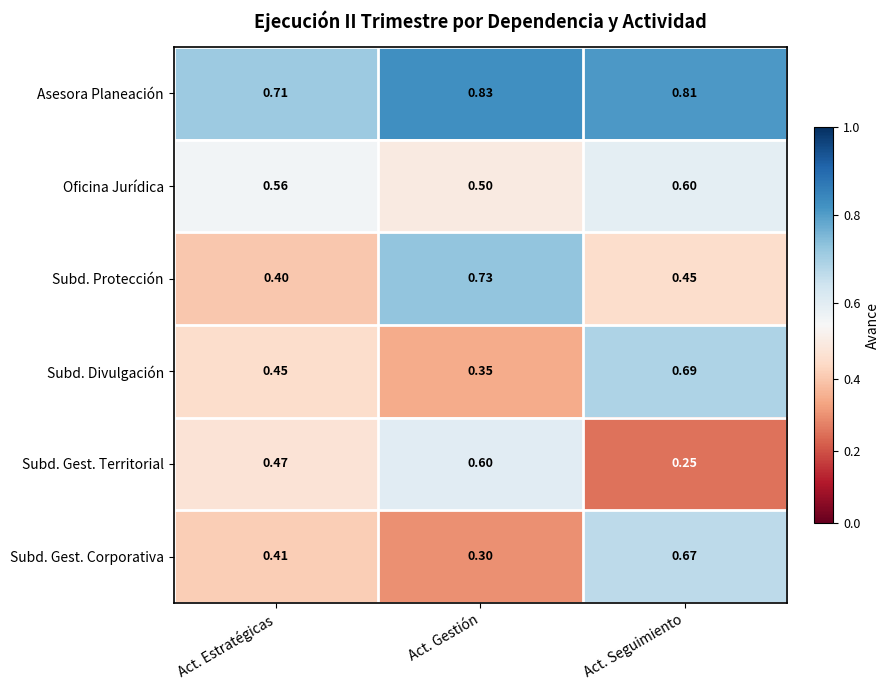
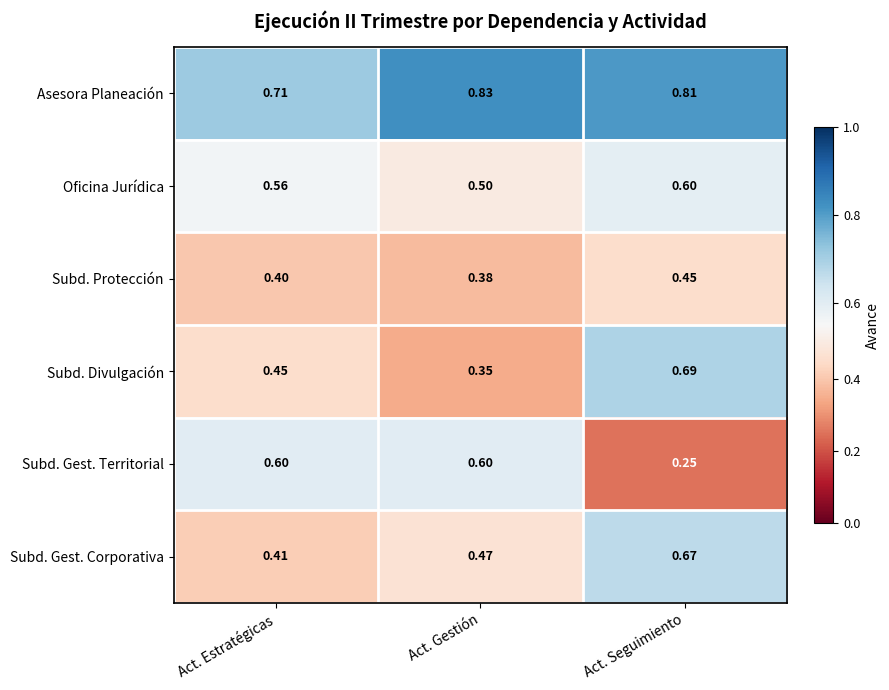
Subd. Protección, Act. Gestión: 0.73 -> 0.38
Subd. Gest. Territorial, Act. Estratégicas: 0.47 -> 0.60
Subd. Gest. Corporativa, Act. Gestión: 0.30 -> 0.47
